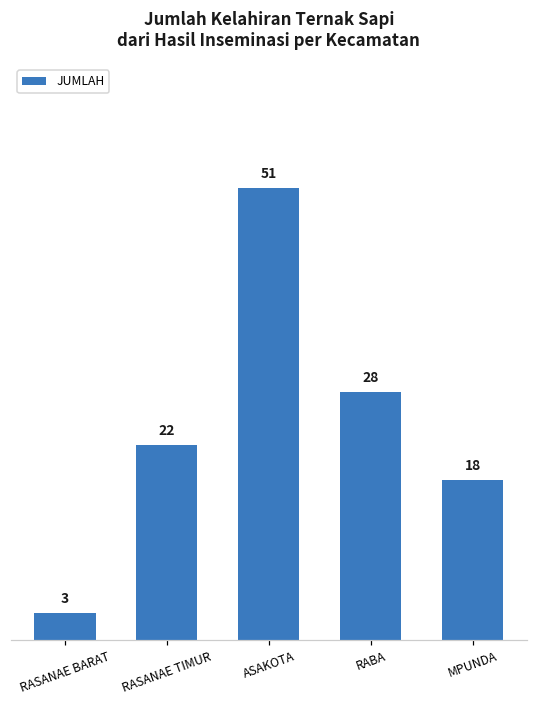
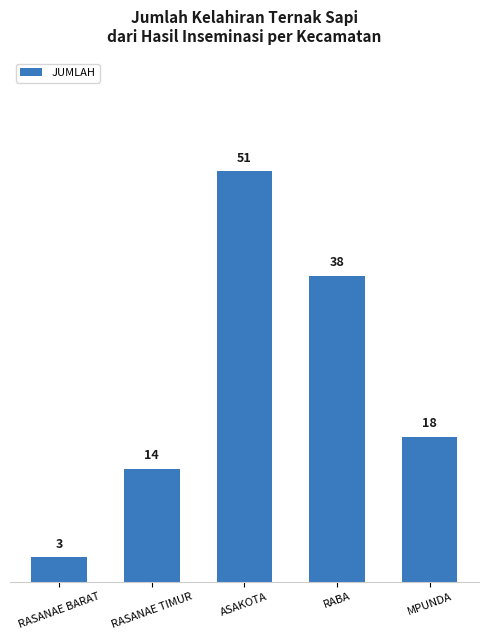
RASANAE TIMUR: 22 -> 14
RABA: 28 -> 38
